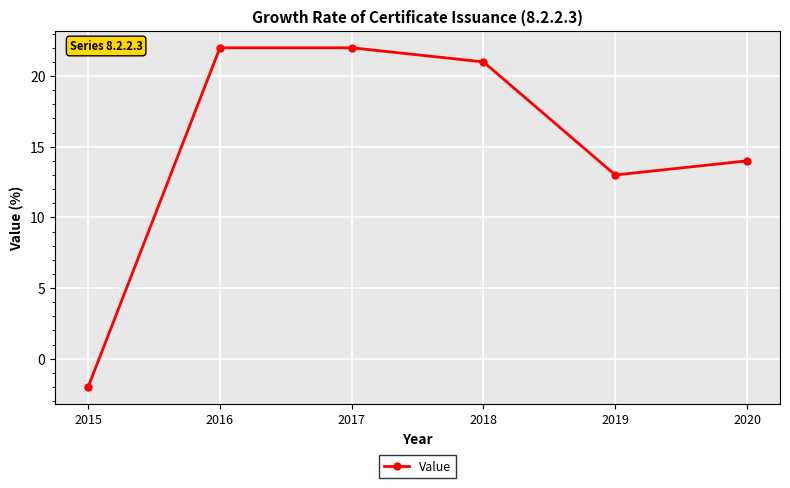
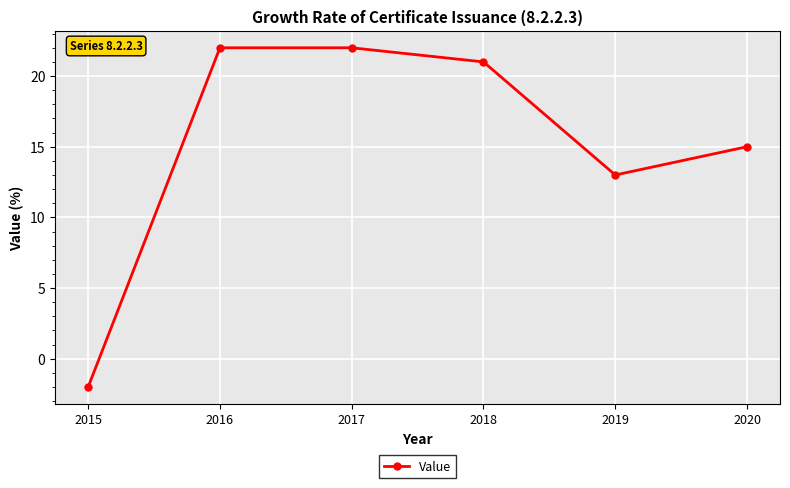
2020: 14 -> 15
